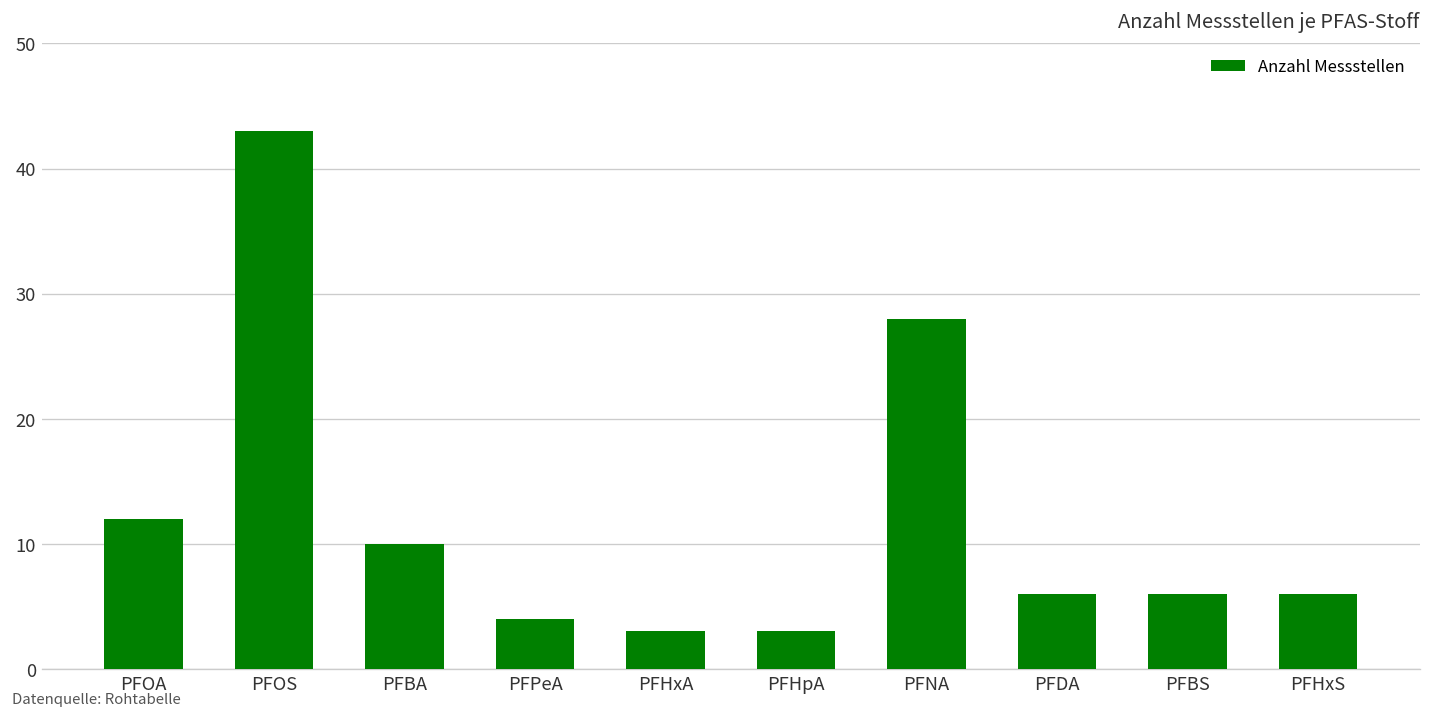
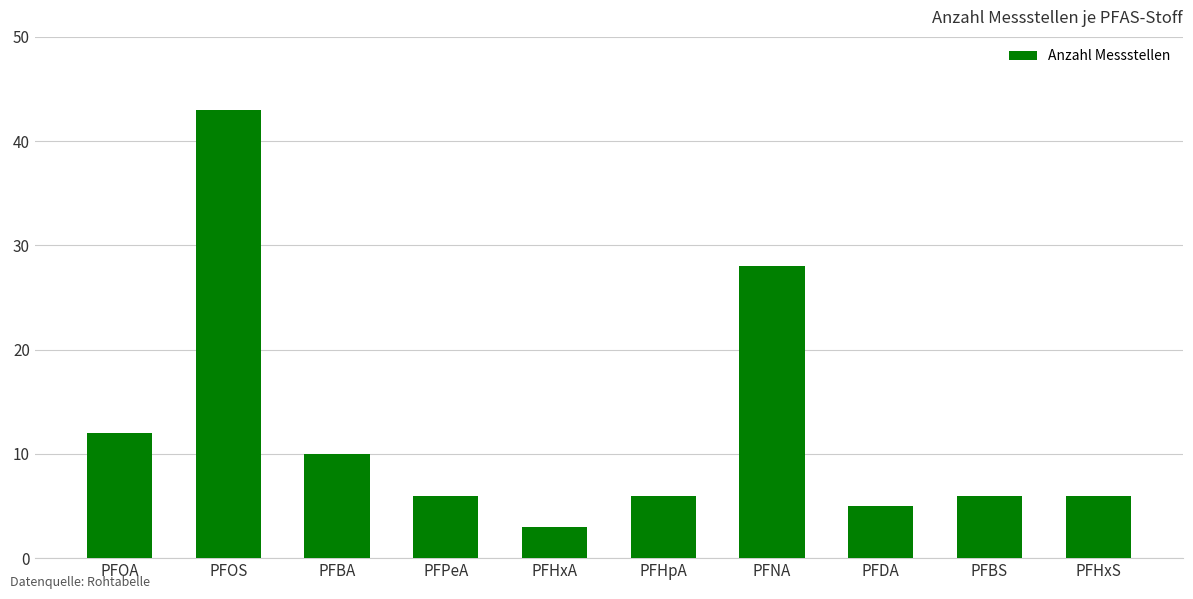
PFPeA: 4 -> 6
PFHpA: 3 -> 6
PFDA: 6 -> 5
